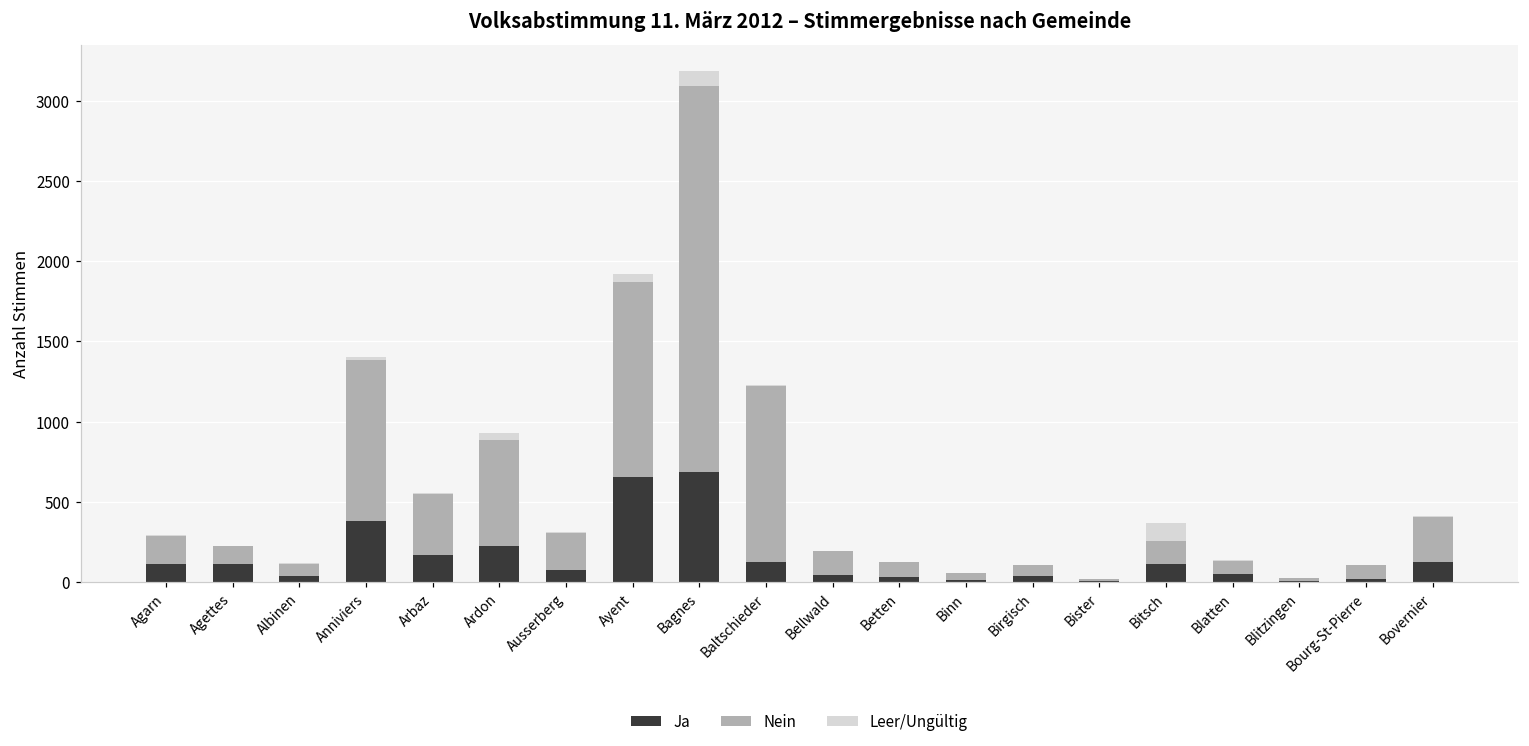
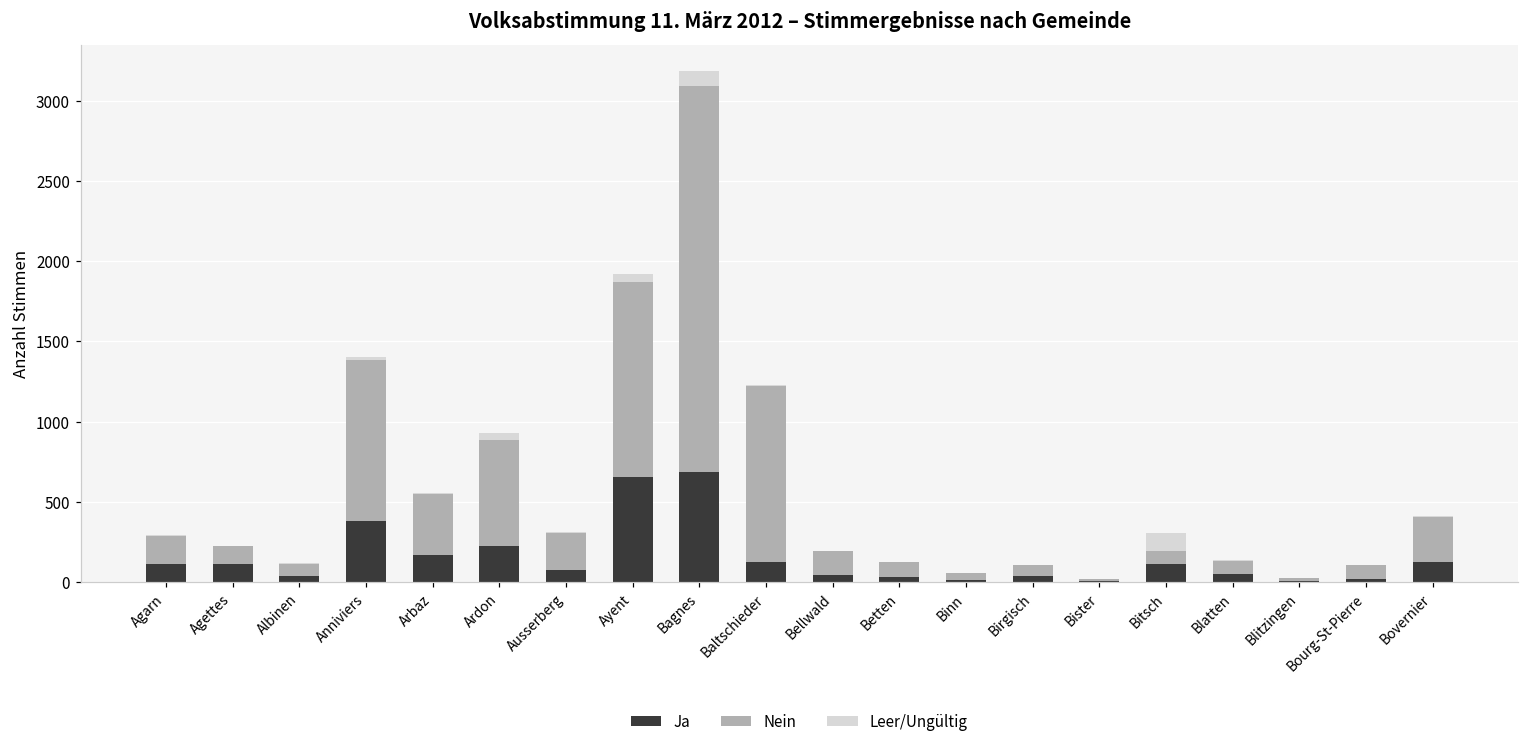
Nein, Bitsch: 150 -> 90
